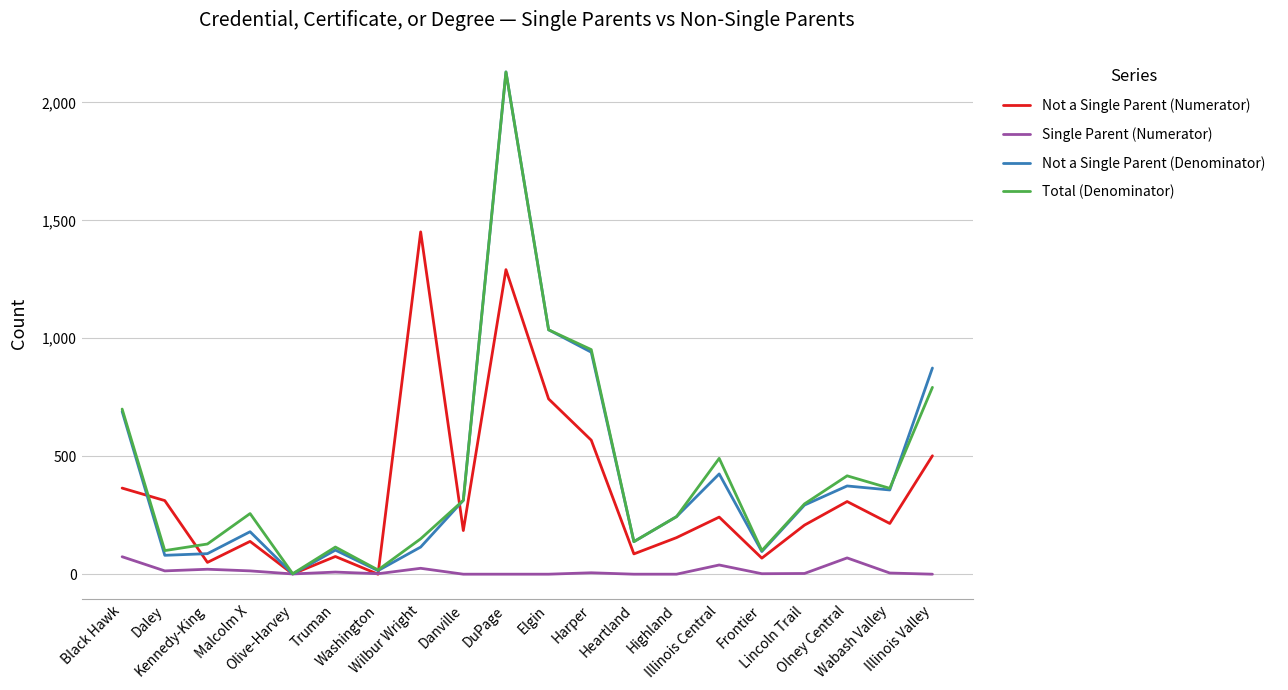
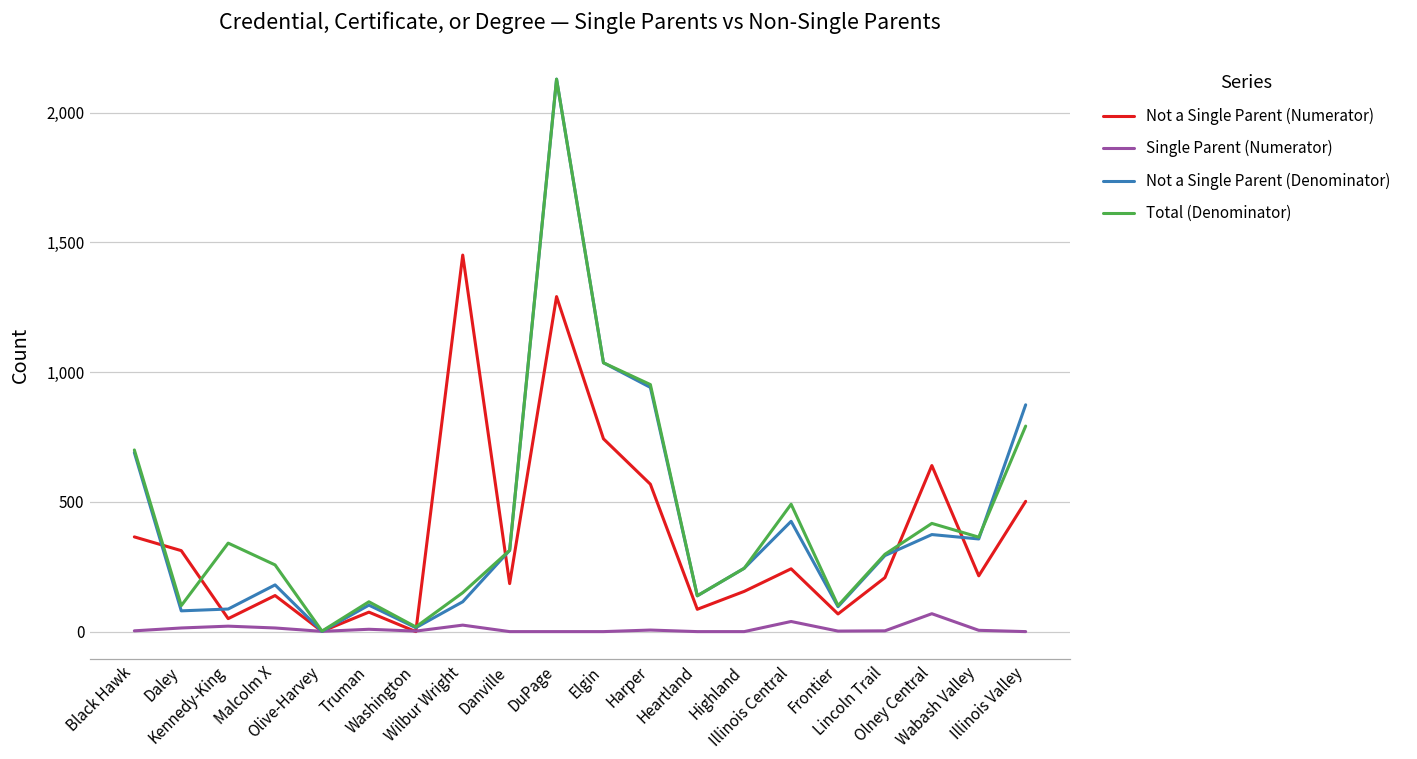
Single Parent (Numerator), Black Hawk: 70 -> 0
Total (Denominator), Kennedy-King: 130 -> 340
Not a Single Parent (Numerator), Olney Central: 310 -> 640
